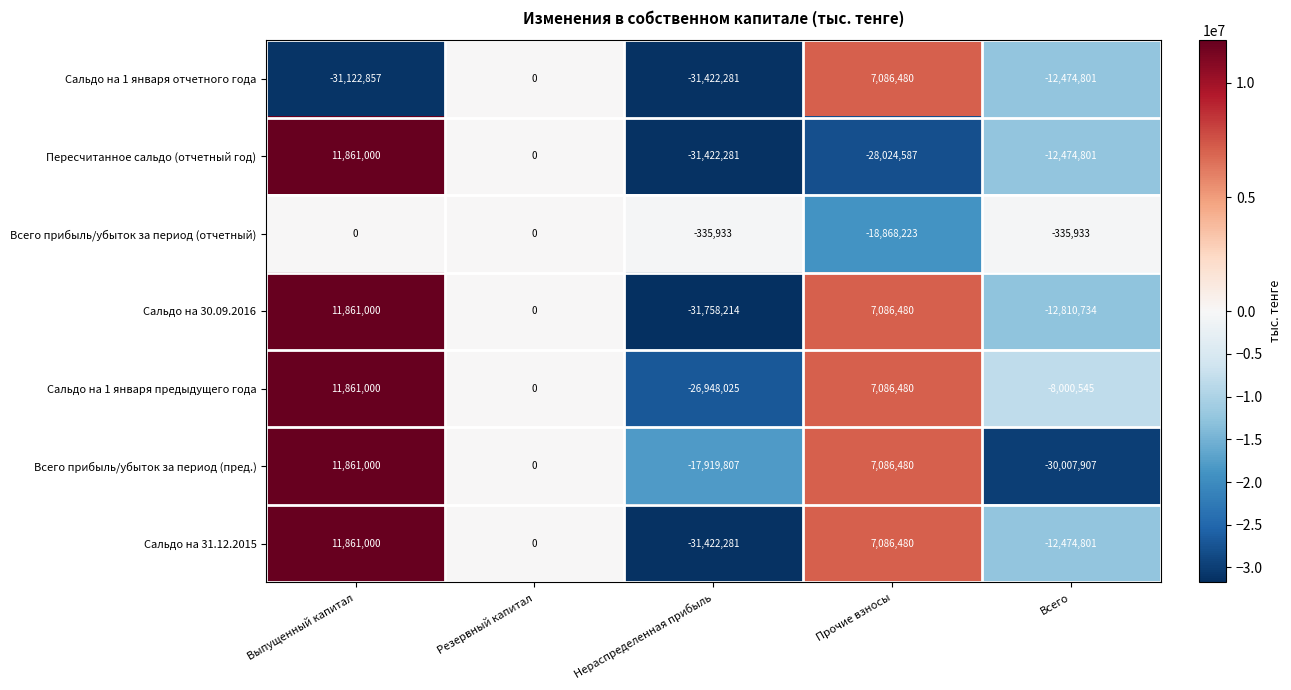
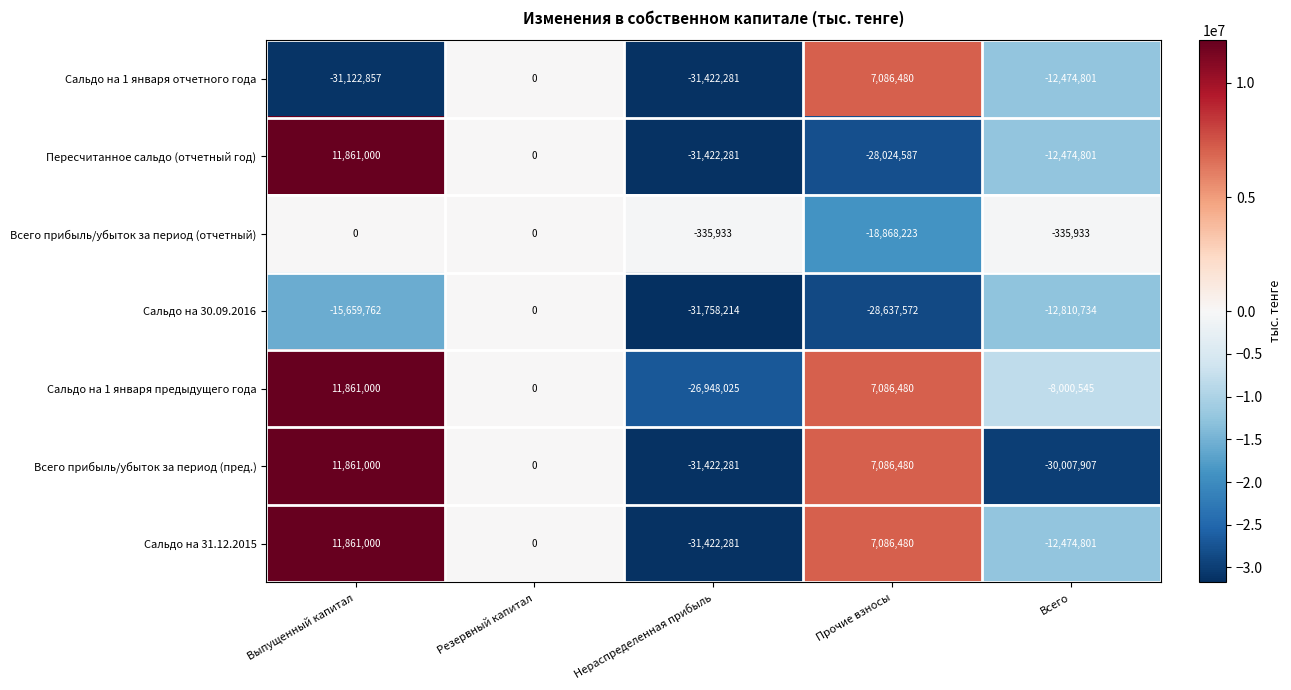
Сальдо на 30.09.2016, Выпущенный капитал: 11,861,000 -> -15,659,762
Сальдо на 30.09.2016, Прочие взносы: 7,086,480 -> -28,637,572
Всего прибыль/убыток за период (пред.), Нераспределенная прибыль: -17,919,807 -> -31,422,281
